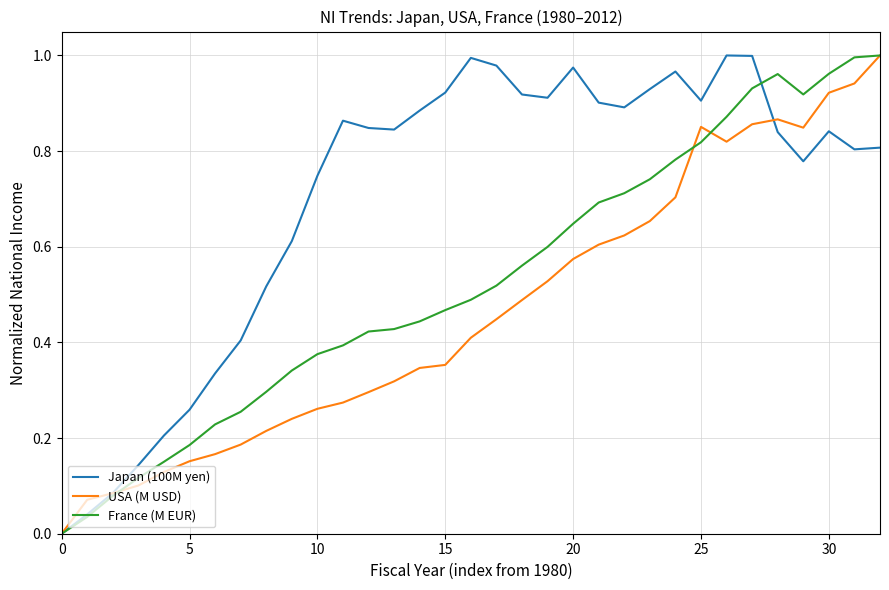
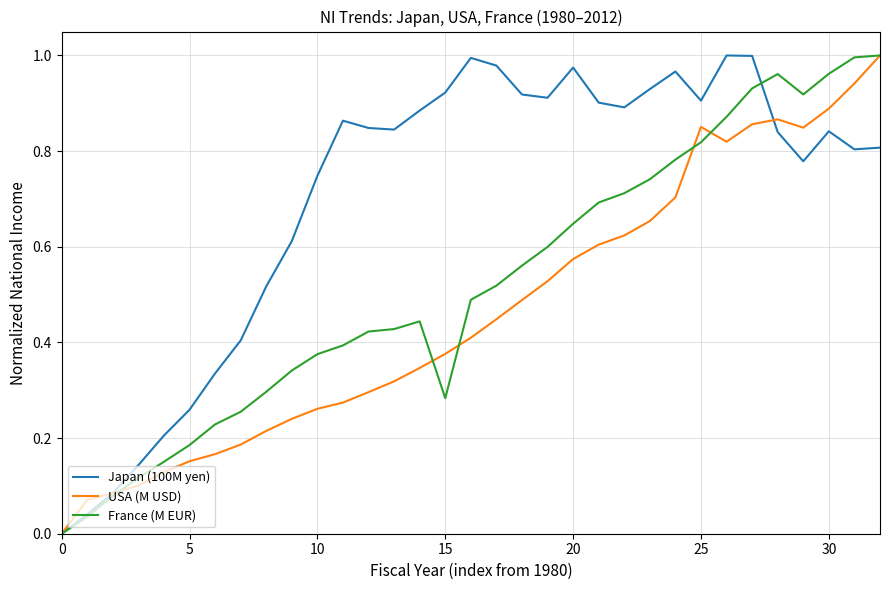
USA (M USD), 15: 0.35 -> 0.38
France (M EUR), 15: 0.47 -> 0.28
USA (M USD), 30: 0.92 -> 0.89
